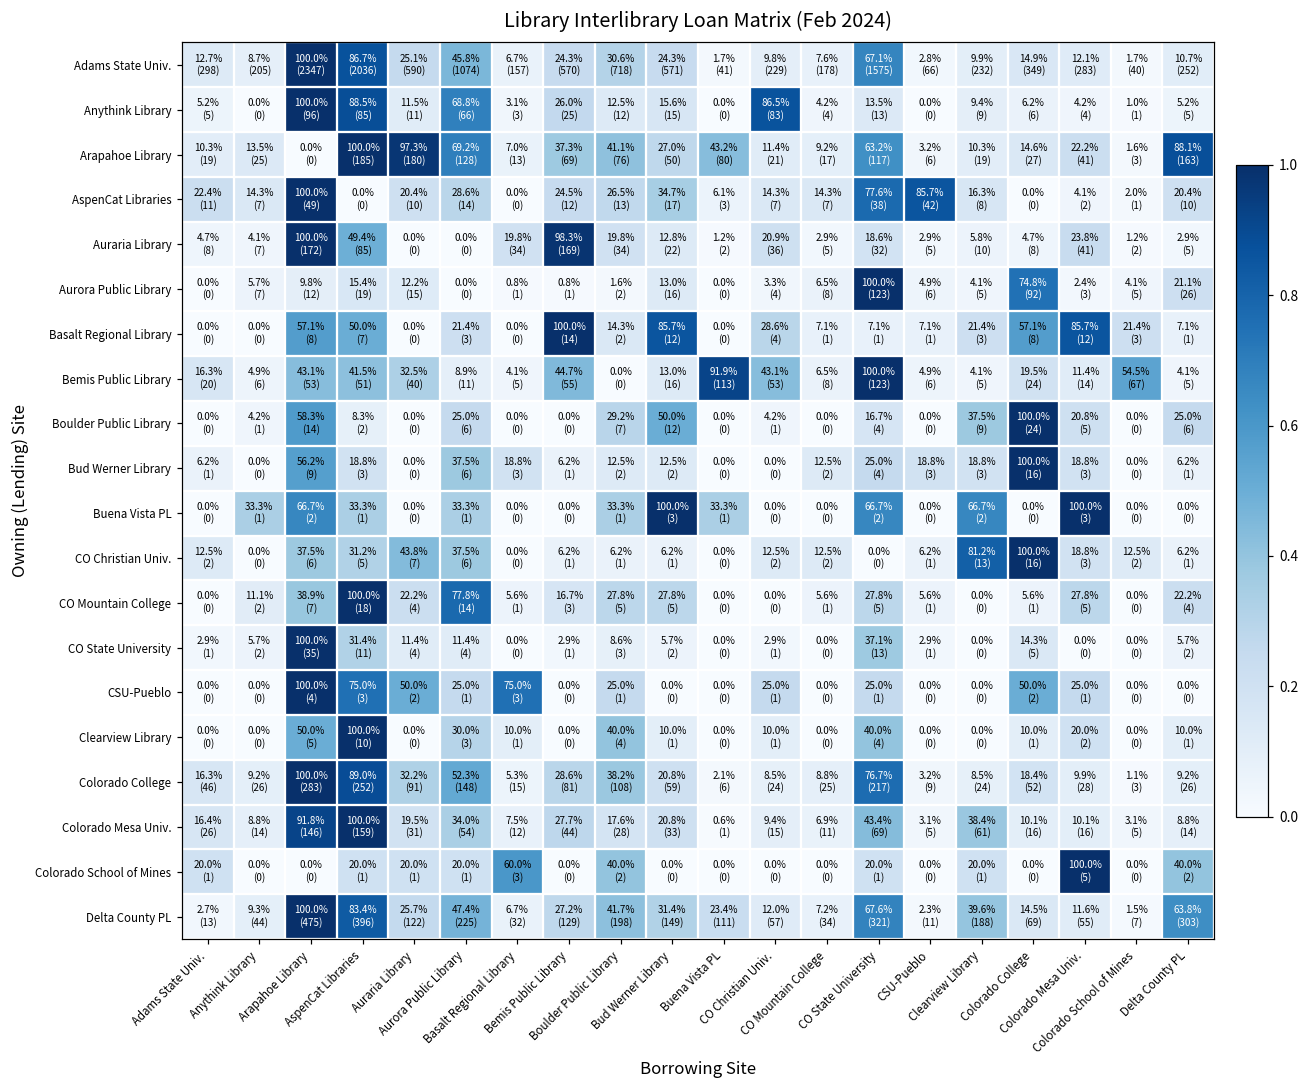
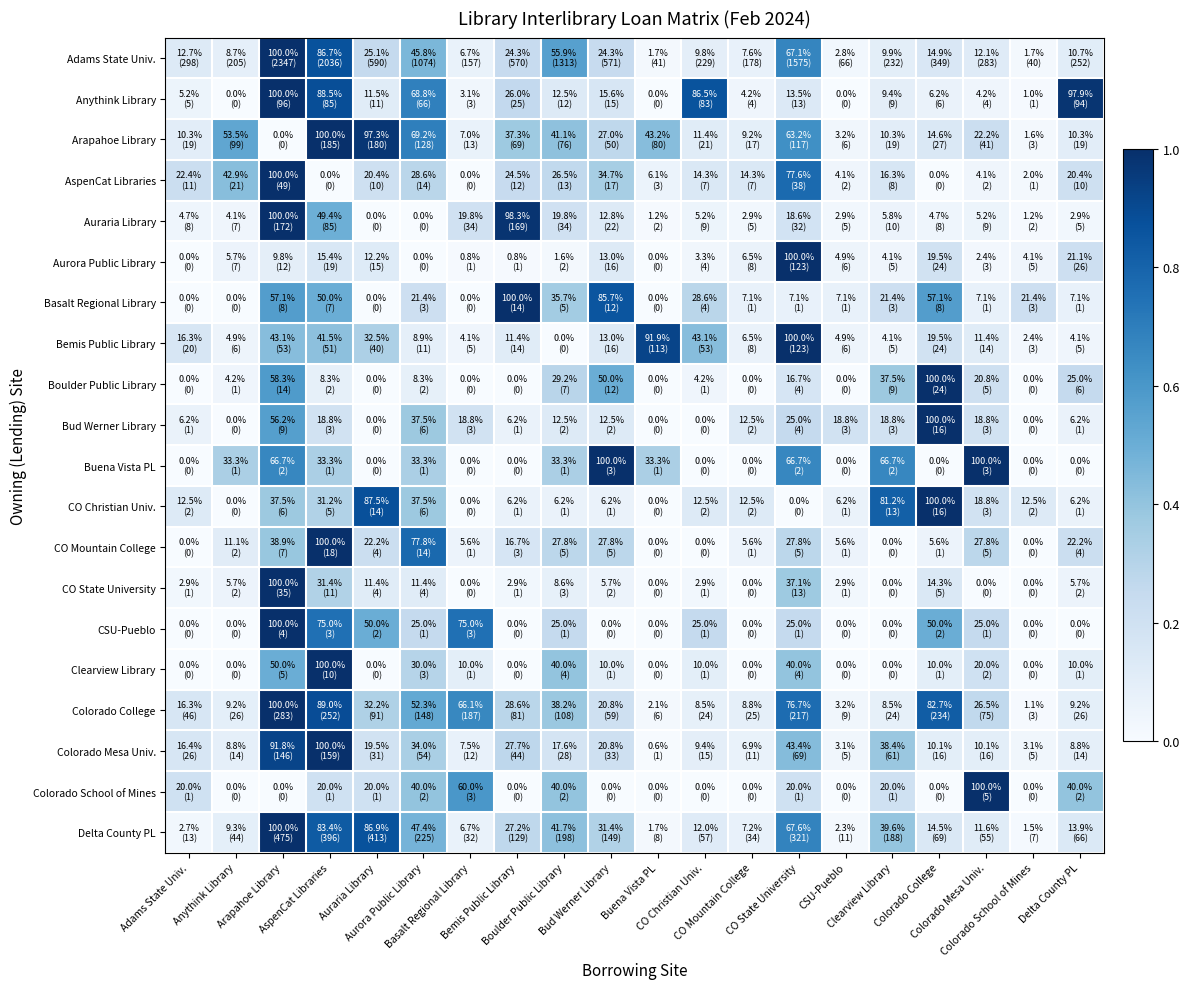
Adams State Univ., Boulder Public Library: 30.6% (718) -> 55.9% (1313)
Anythink Library, Delta County PL: 5.2% (5) -> 97.9% (94)
Arapahoe Library, Anythink Library: 13.5% (25) -> 53.5% (99)
Arapahoe Library, Delta County PL: 88.1% (163) -> 10.3% (19)
AspenCat Libraries, Anythink Library: 14.3% (7) -> 42.9% (21)
AspenCat Libraries, CSU-Pueblo: 85.7% (42) -> 4.1% (2)
Auraria Library, CO Christian Univ.: 20.9% (36) -> 5.2% (9)
Auraria Library, Colorado Mesa Univ.: 23.8% (41) -> 5.2% (9)
Aurora Public Library, Colorado College: 74.8% (92) -> 19.5% (24)
Basalt Regional Library, Boulder Public Library: 14.3% (2) -> 35.7% (5)
Basalt Regional Library, Colorado Mesa Univ.: 85.7% (12) -> 7.1% (1)
Bemis Public Library, Bemis Public Library: 44.7% (55) -> 11.4% (14)
Bemis Public Library, Colorado School of Mines: 54.5% (67) -> 2.4% (3)
Boulder Public Library, Aurora Public Library: 25.0% (6) -> 8.3% (2)
CO Christian Univ., Auraria Library: 43.8% (7) -> 87.5% (14)
Colorado College, Basalt Regional Library: 5.3% (15) -> 66.1% (187)
Colorado College, Colorado College: 18.4% (52) -> 82.7% (234)
Colorado College, Colorado Mesa Univ.: 9.9% (28) -> 26.5% (75)
Colorado School of Mines, Aurora Public Library: 20.0% (1) -> 40.0% (2)
Delta County PL, Auraria Library: 25.7% (122) -> 86.9% (413)
Delta County PL, Buena Vista PL: 23.4% (111) -> 1.7% (8)
Delta County PL, Delta County PL: 63.8% (303) -> 13.9% (66)
